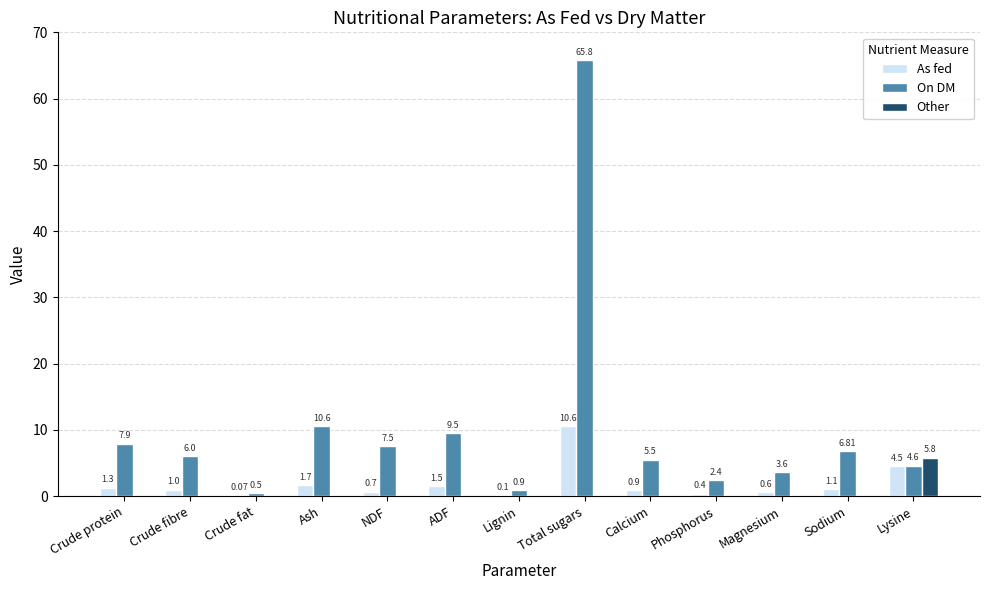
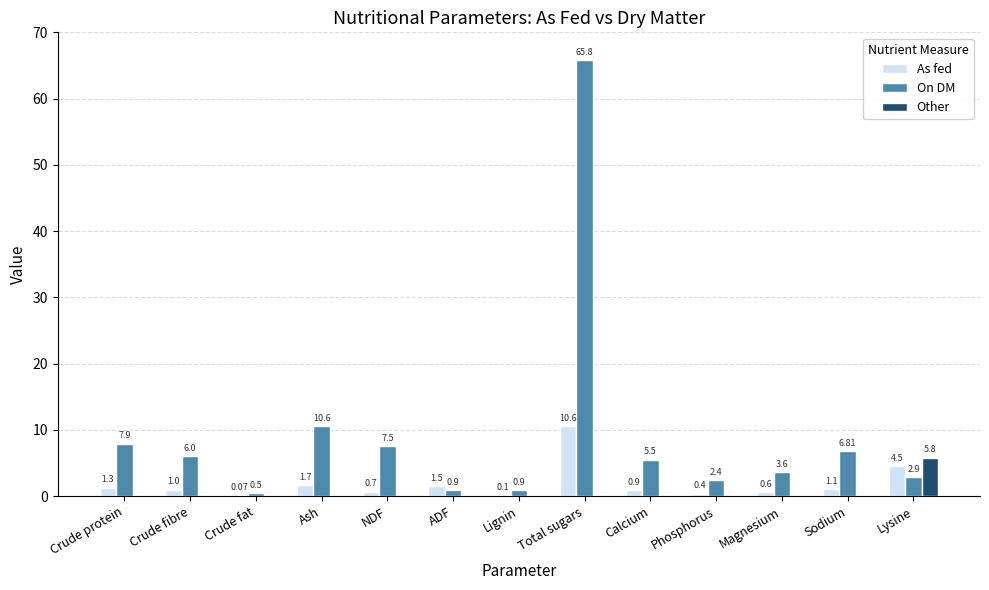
On DM, ADF: 9.5 -> 0.9
On DM, Lysine: 4.6 -> 2.9
